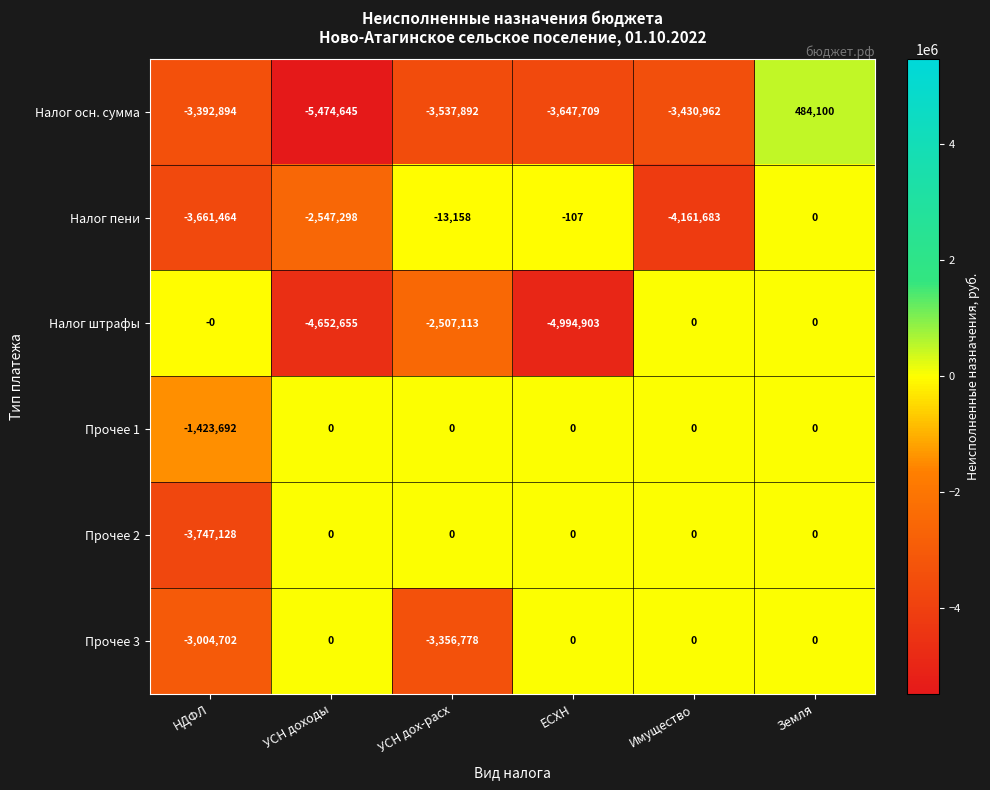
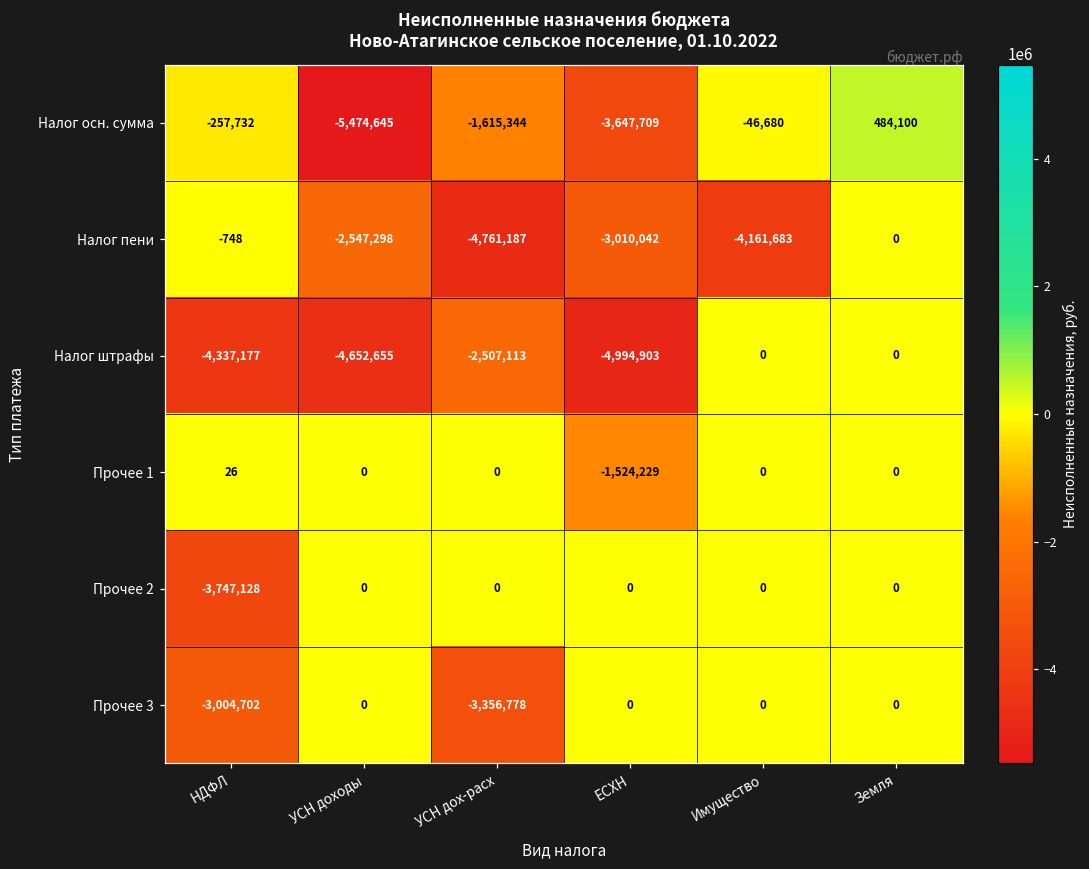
Налог осн. сумма, НДФЛ: -3,392,894 -> -257,732
Налог осн. сумма, УСН дох-расх: -3,537,892 -> -1,615,344
Налог осн. сумма, Имущество: -3,430,962 -> -46,680
Налог пени, НДФЛ: -3,661,464 -> -748
Налог пени, УСН дох-расх: -13,158 -> -4,761,187
Налог пени, ЕСХН: -107 -> -3,010,042
Налог штрафы, НДФЛ: -0 -> -4,337,177
Прочее 1, НДФЛ: -1,423,692 -> 26
Прочее 1, ЕСХН: 0 -> -1,524,229
